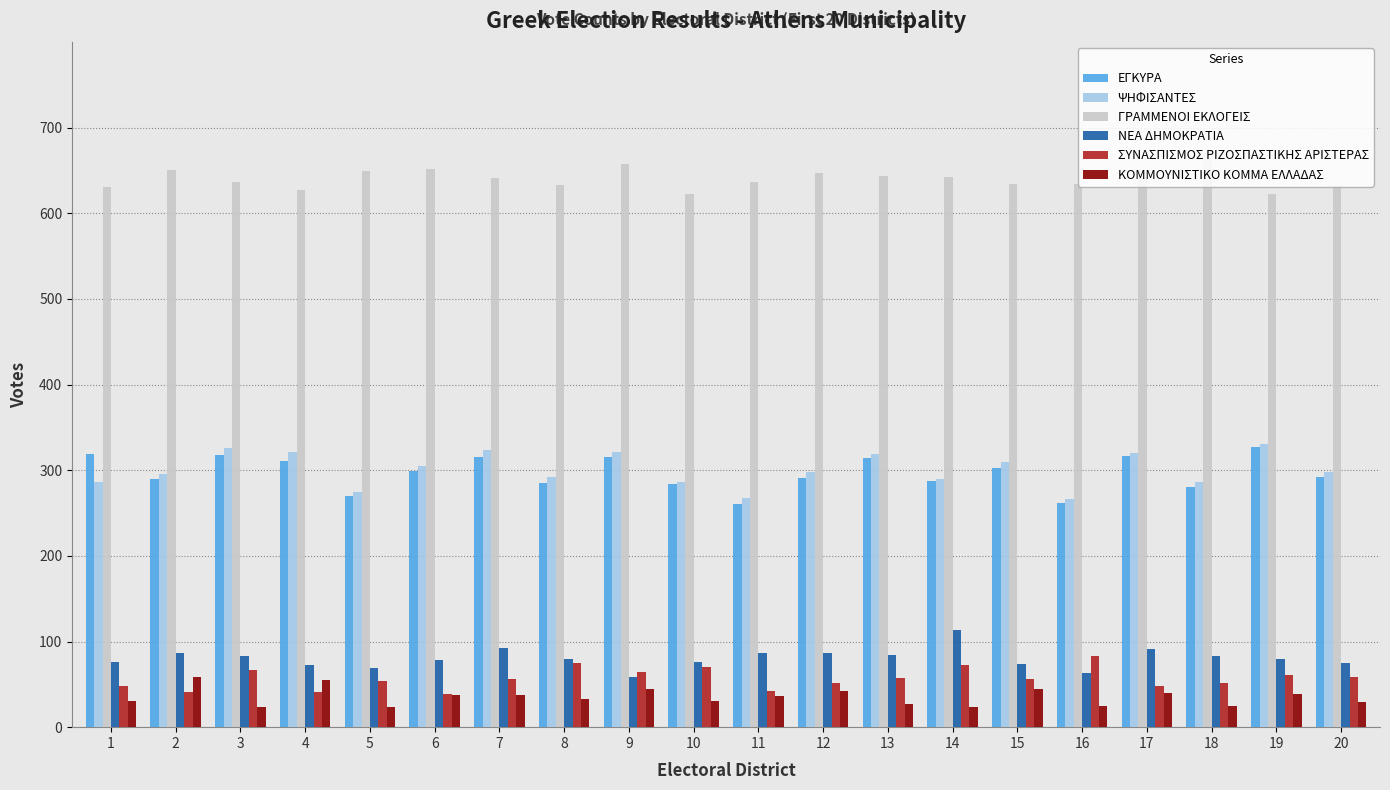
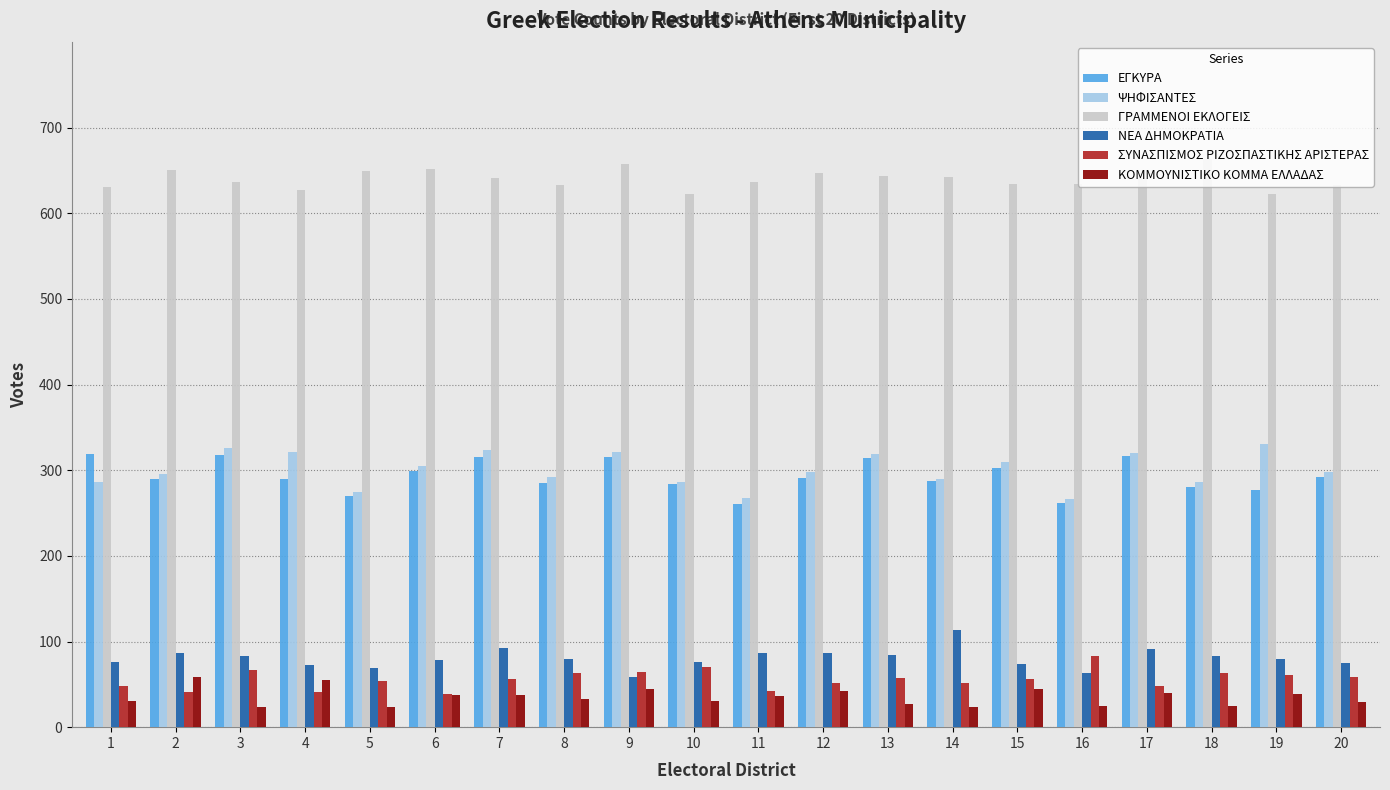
ΕΓΚΥΡΑ, 4: 310 -> 290
ΣΥΝΑΣΠΙΣΜΟΣ ΡΙΖΟΣΠΑΣΤΙΚΗΣ ΑΡΙΣΤΕΡΑΣ, 8: 80 -> 60
ΣΥΝΑΣΠΙΣΜΟΣ ΡΙΖΟΣΠΑΣΤΙΚΗΣ ΑΡΙΣΤΕΡΑΣ, 14: 70 -> 50
ΣΥΝΑΣΠΙΣΜΟΣ ΡΙΖΟΣΠΑΣΤΙΚΗΣ ΑΡΙΣΤΕΡΑΣ, 18: 50 -> 60
ΕΓΚΥΡΑ, 19: 330 -> 280
